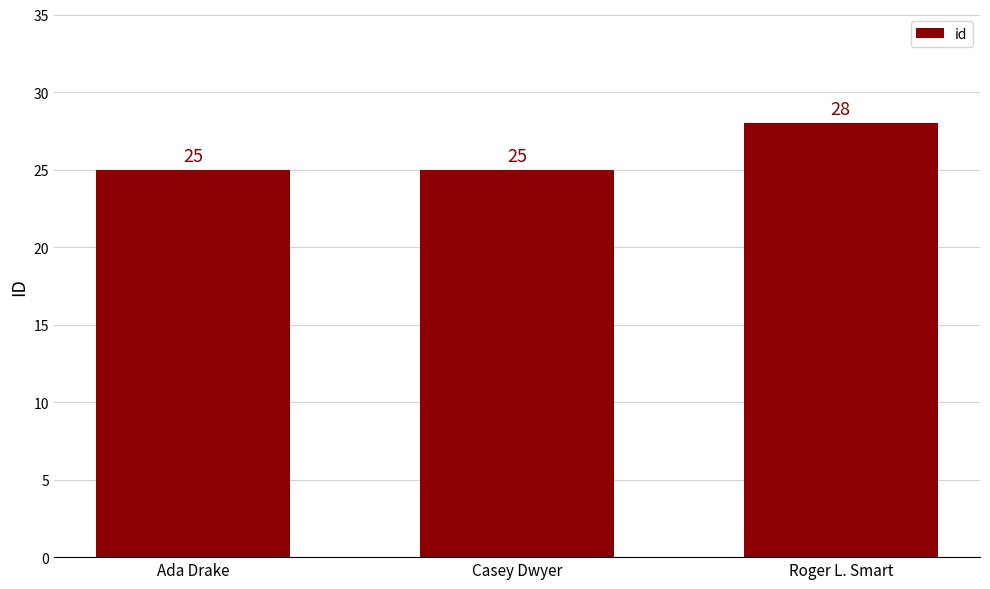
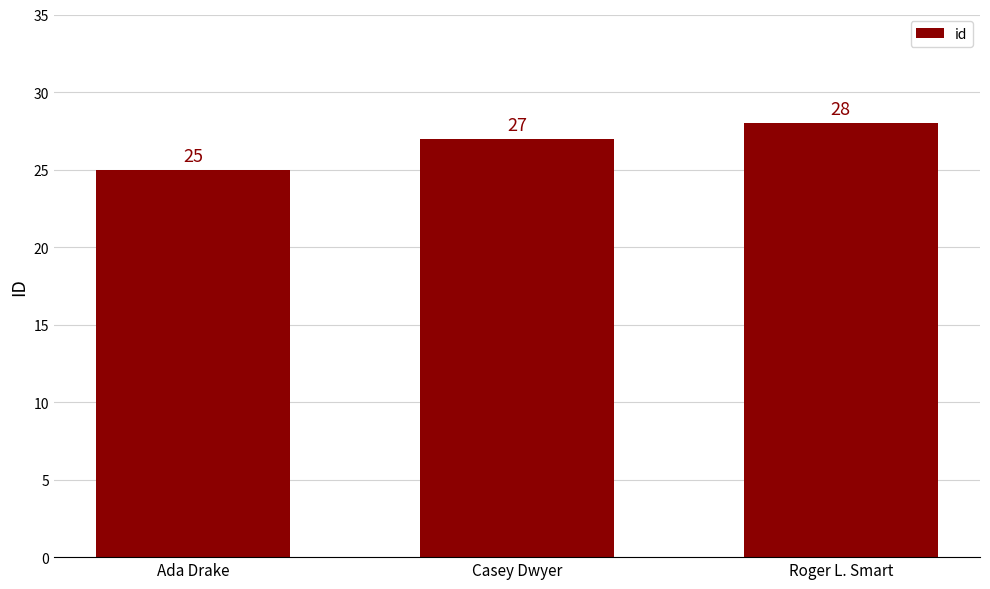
Casey Dwyer: 25 -> 27
